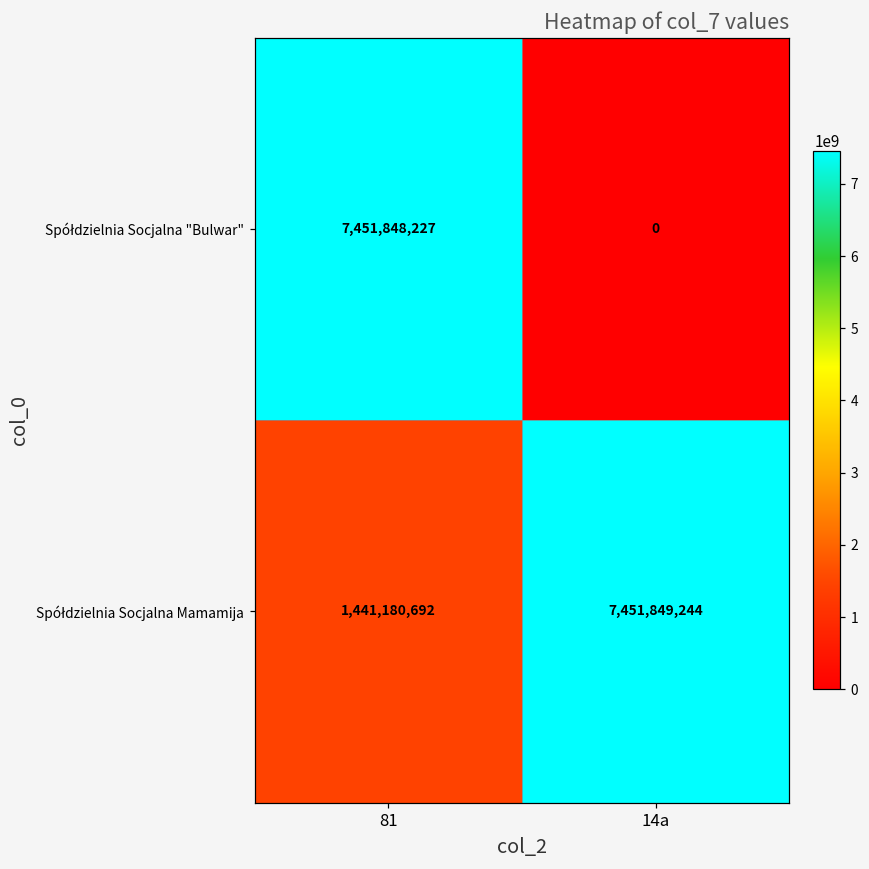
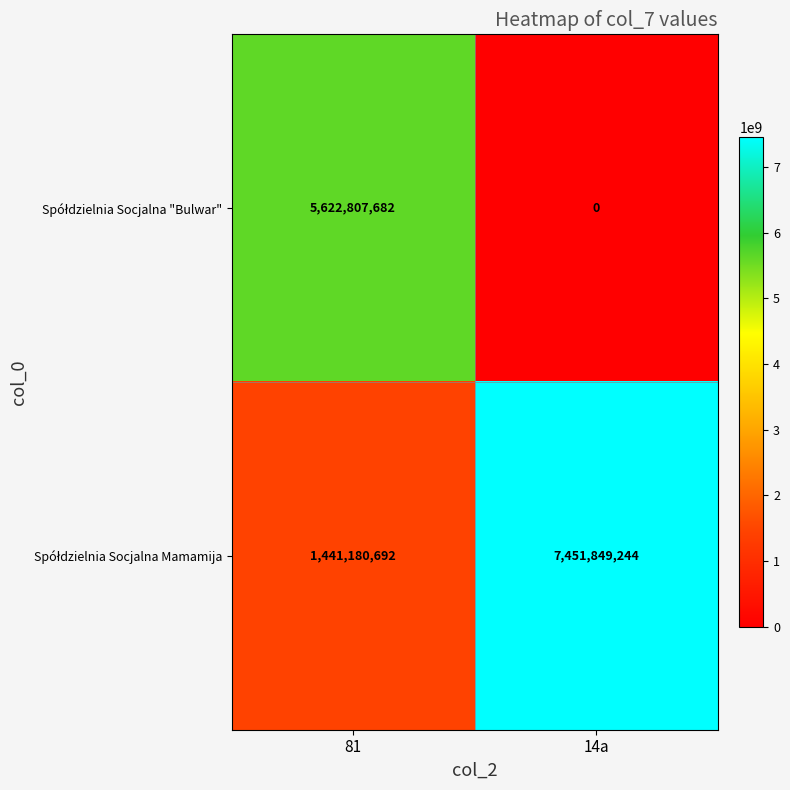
Spółdzielnia Socjalna "Bulwar", 81: 7,451,848,227 -> 5,622,807,682
